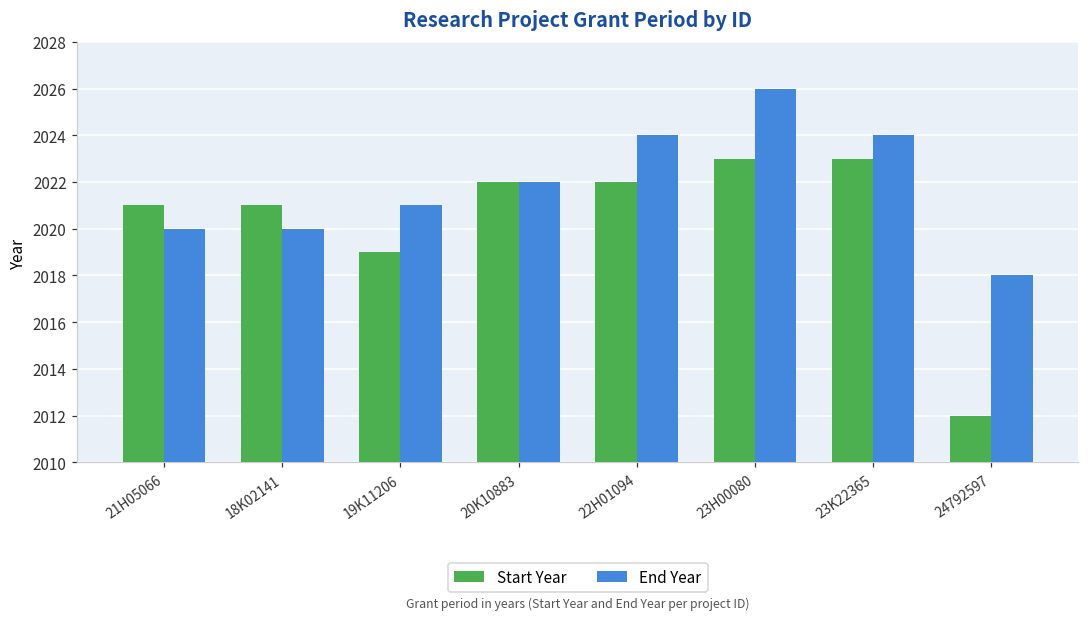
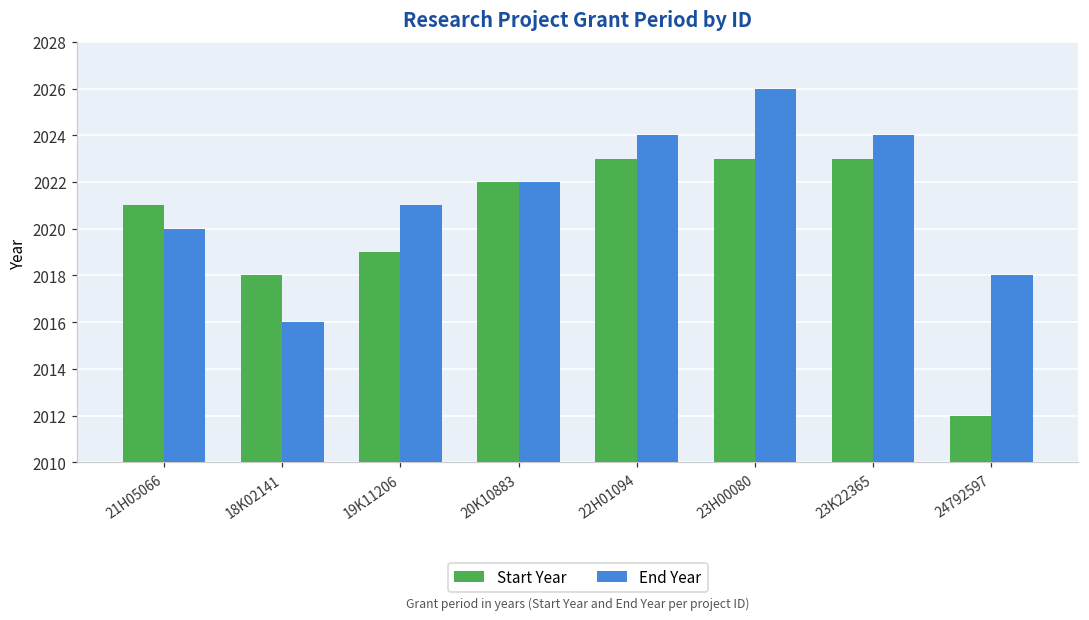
Start Year, 18K02141: 2021 -> 2018
End Year, 18K02141: 2020 -> 2016
Start Year, 22H01094: 2022 -> 2023
